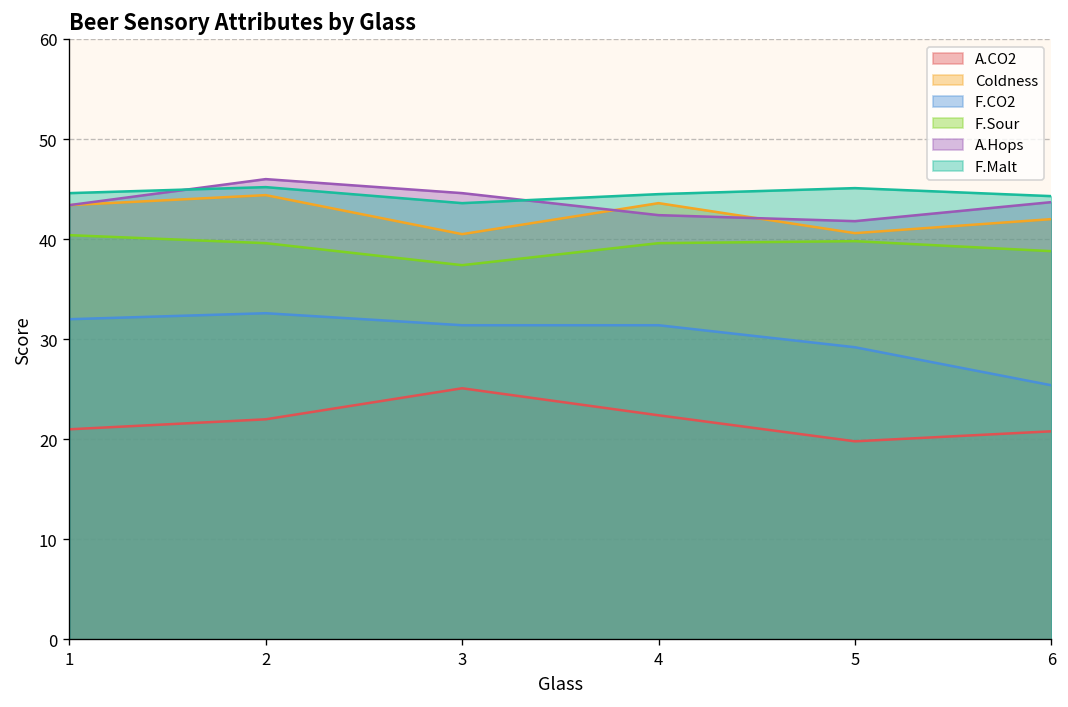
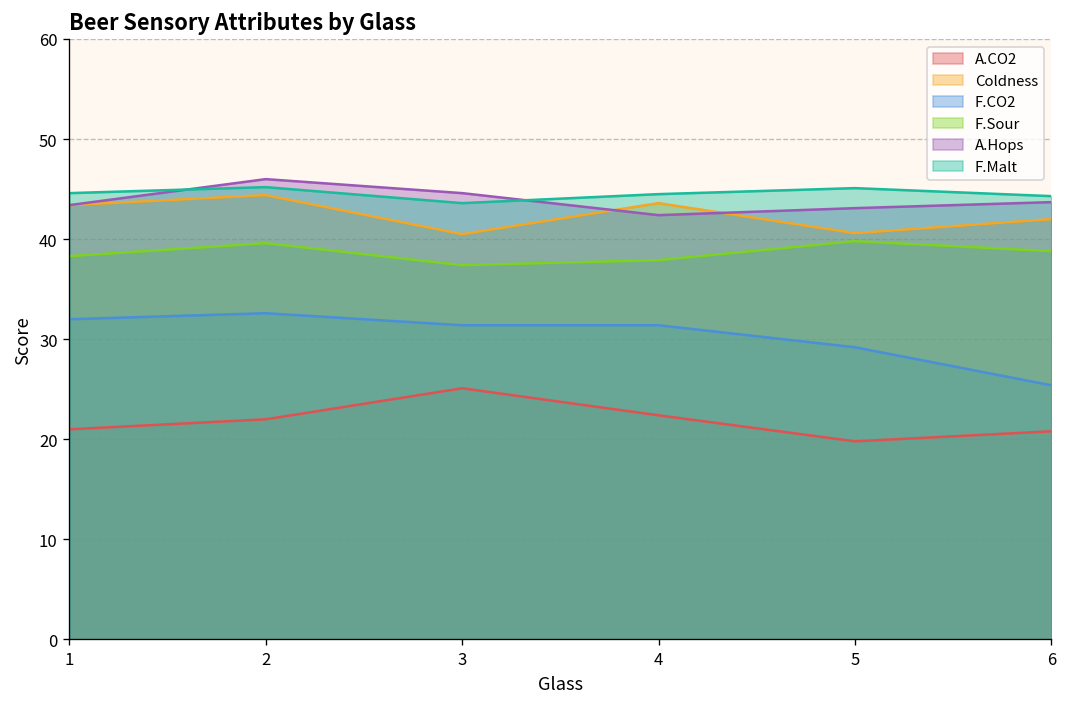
F.Sour, 1: 40 -> 38
F.Sour, 4: 40 -> 38
A.Hops, 5: 42 -> 43
